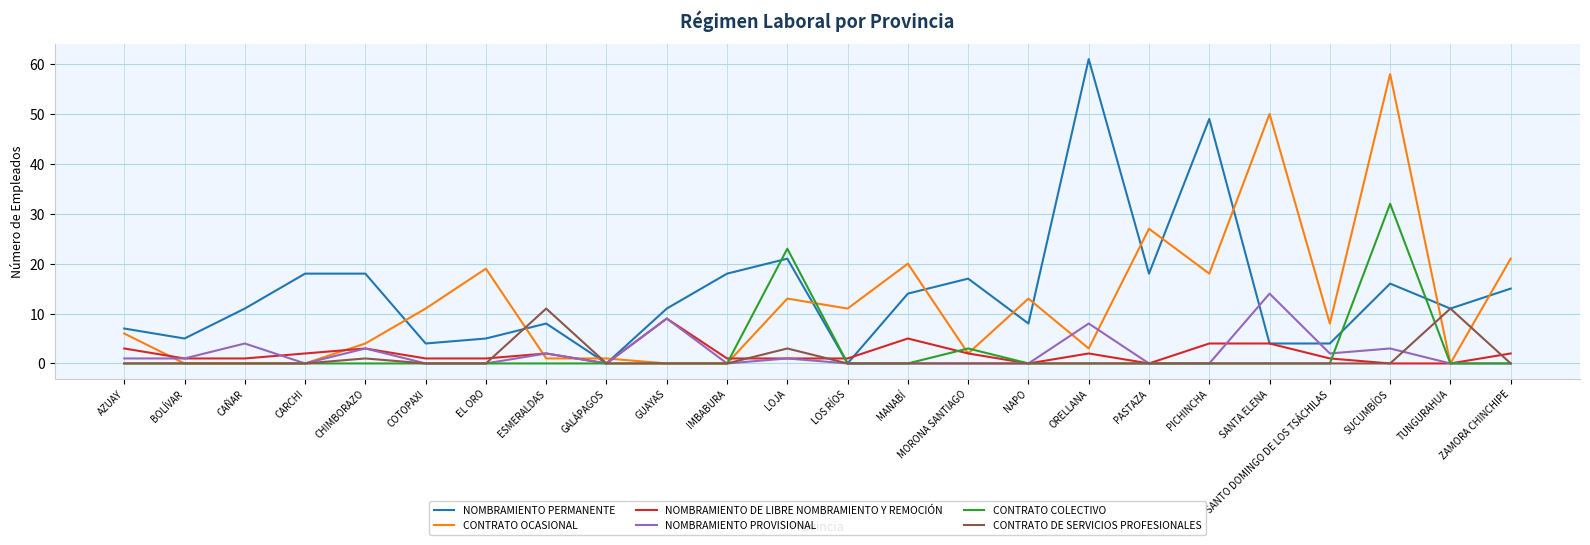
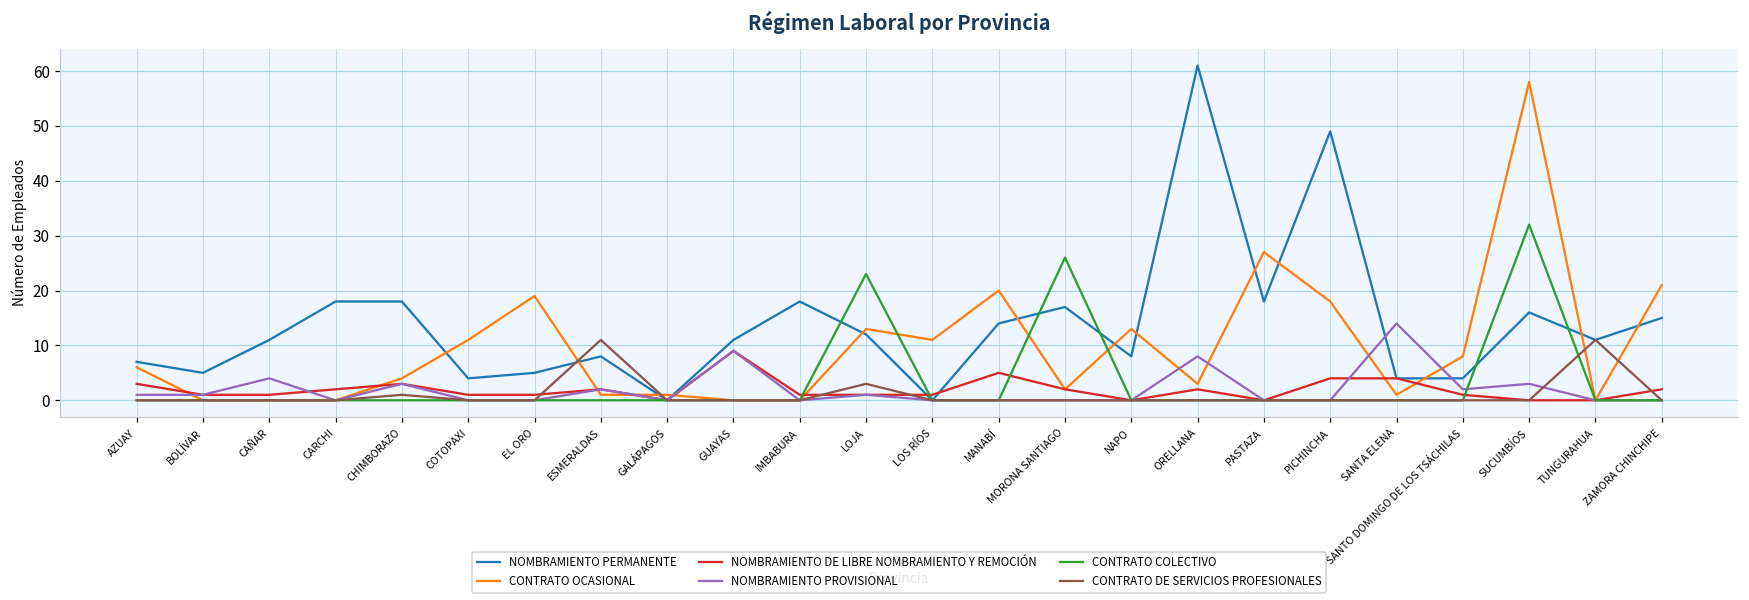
NOMBRAMIENTO PERMANENTE, LOJA: 21 -> 12
CONTRATO COLECTIVO, MORONA SANTIAGO: 3 -> 26
CONTRATO OCASIONAL, SANTA ELENA: 50 -> 1
